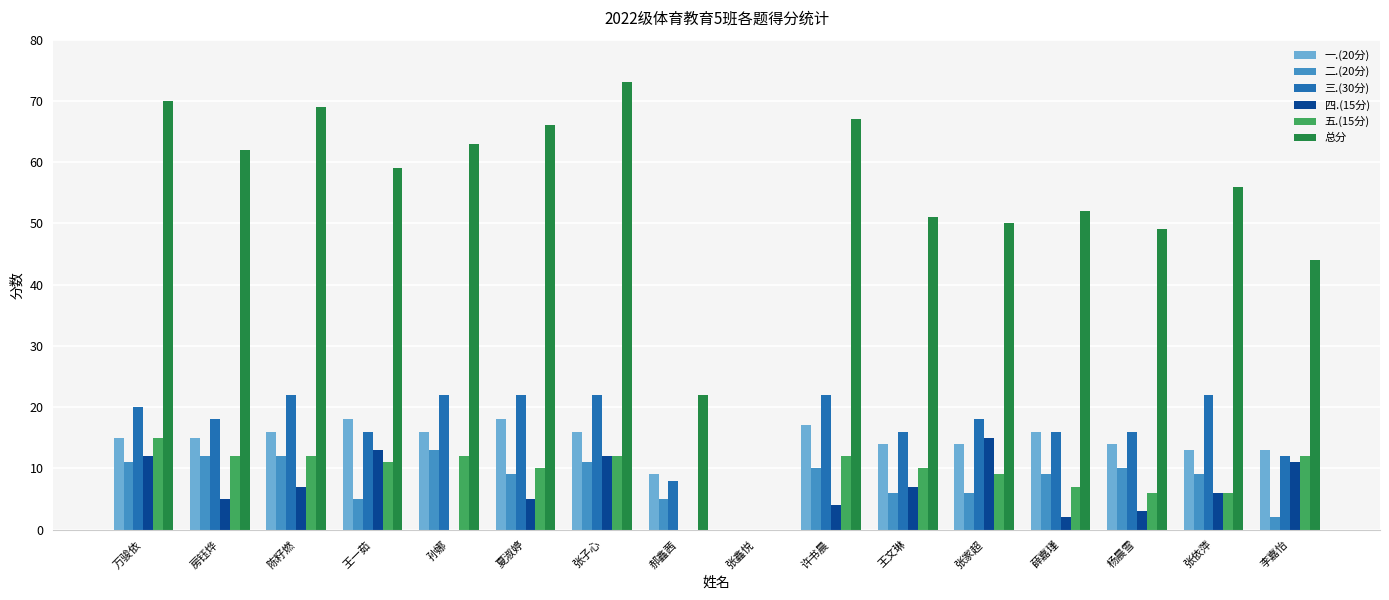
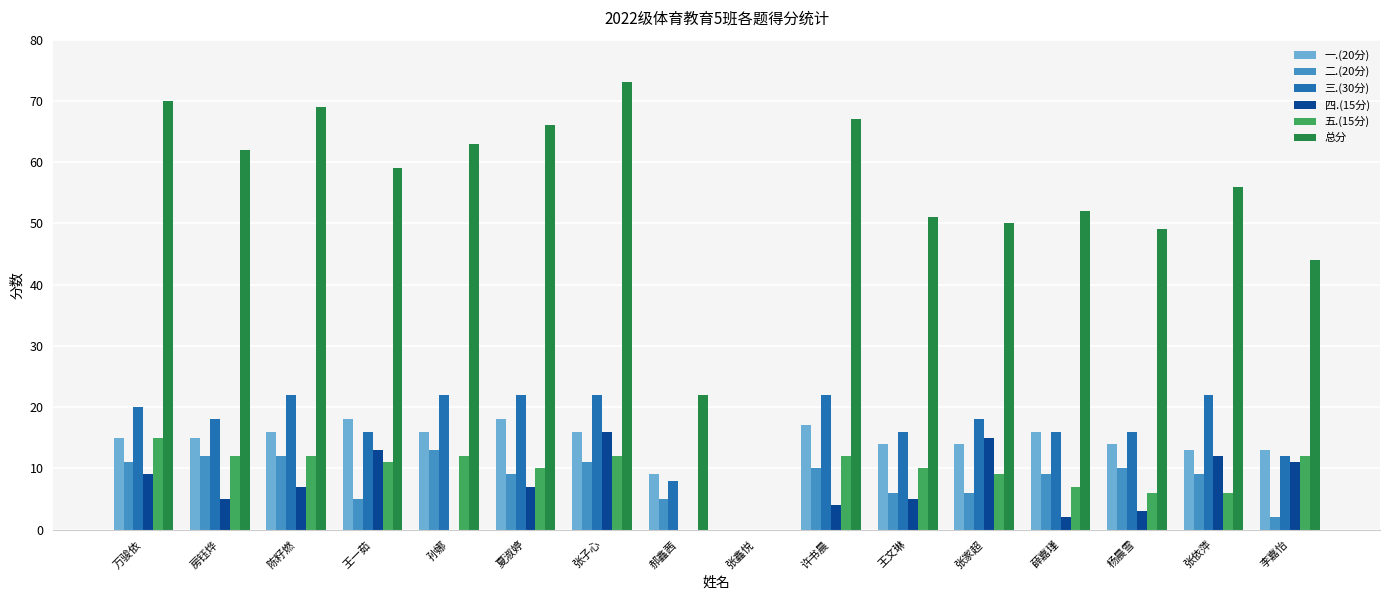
四.(15分), 万骏依: 12 -> 9
四.(15分), 夏淑婷: 5 -> 7
四.(15分), 张子心: 12 -> 16
四.(15分), 王文琳: 7 -> 5
四.(15分), 张依萍: 6 -> 12
